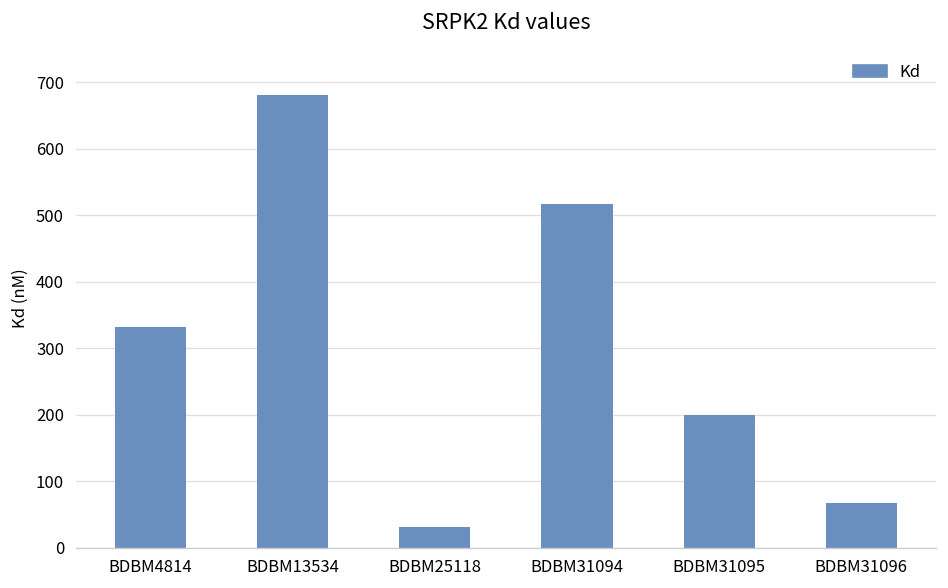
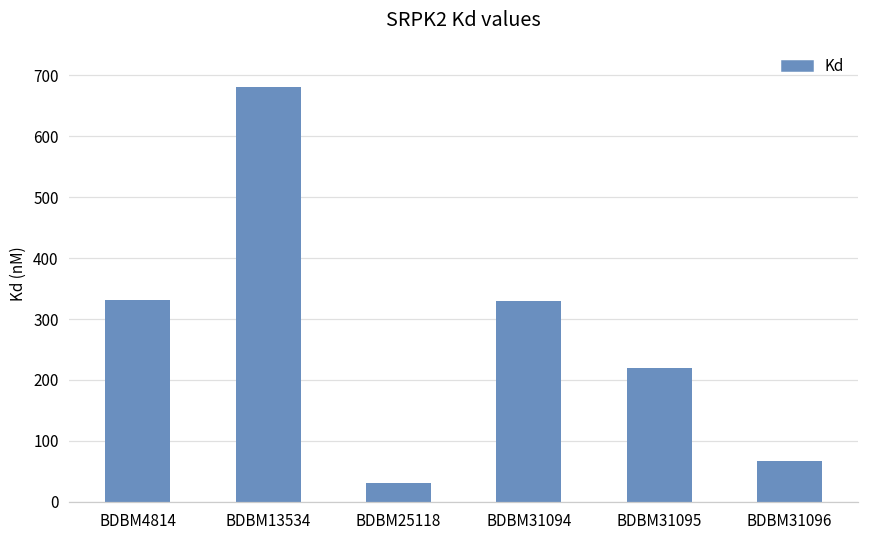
BDBM31094: 520 -> 330
BDBM31095: 200 -> 220
